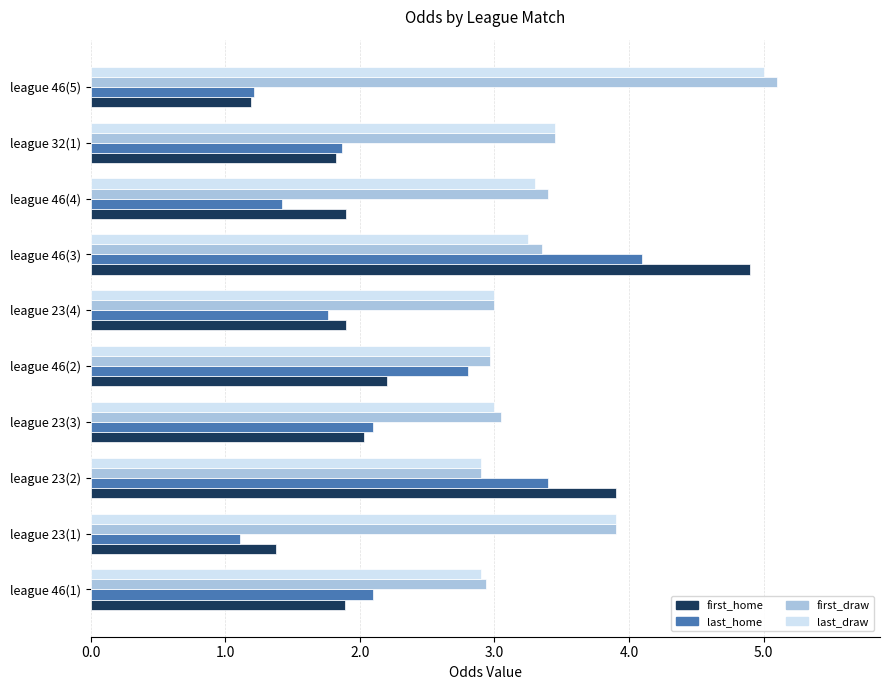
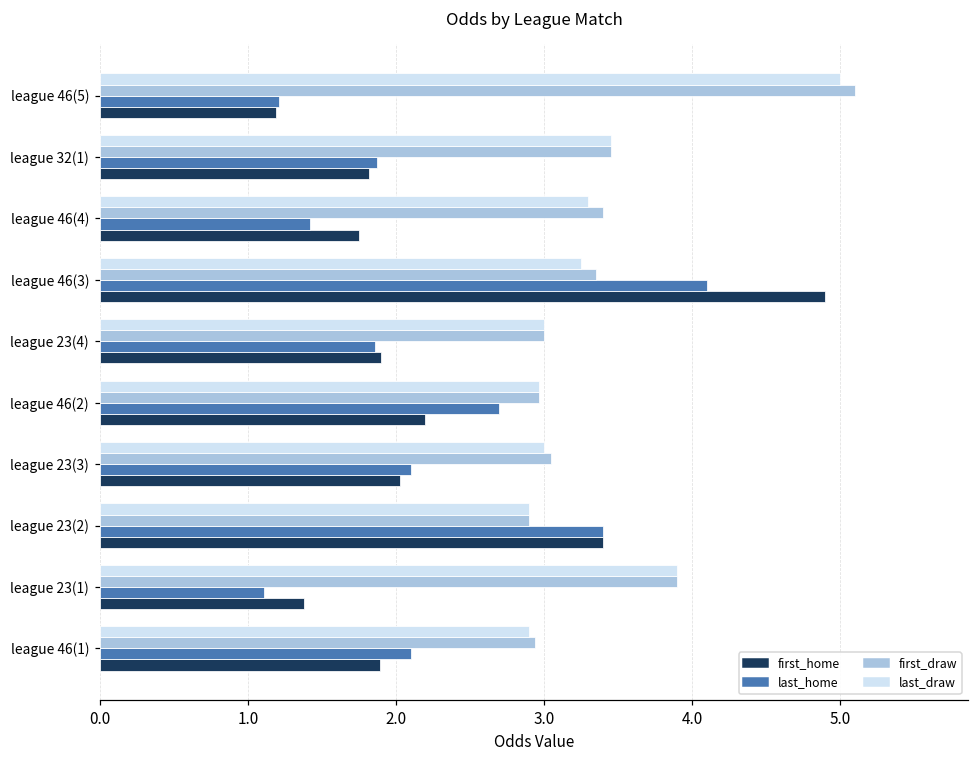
first_home, league 46(4): 1.90 -> 1.75
last_home, league 23(4): 1.76 -> 1.86
last_home, league 46(2): 2.8 -> 2.7
first_home, league 23(2): 3.9 -> 3.4
